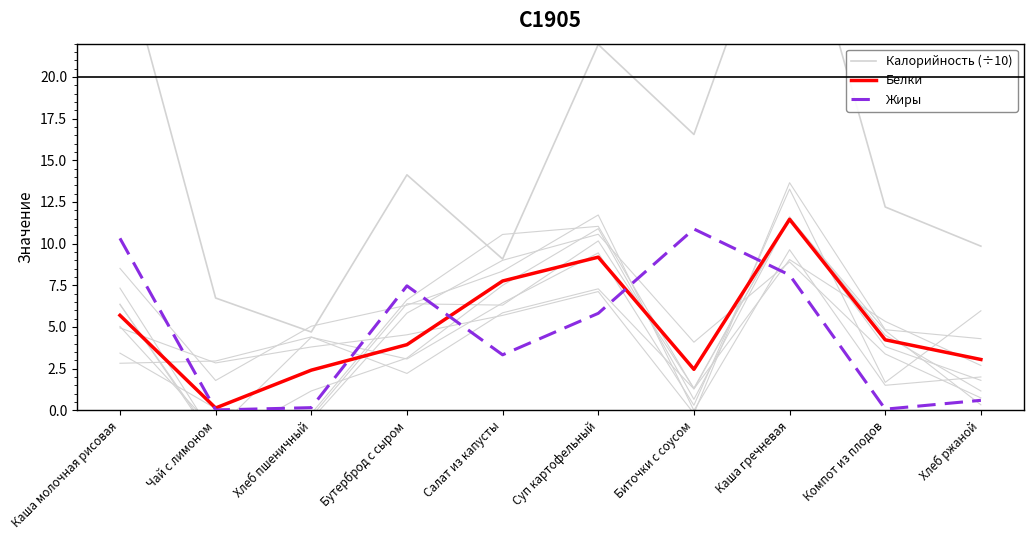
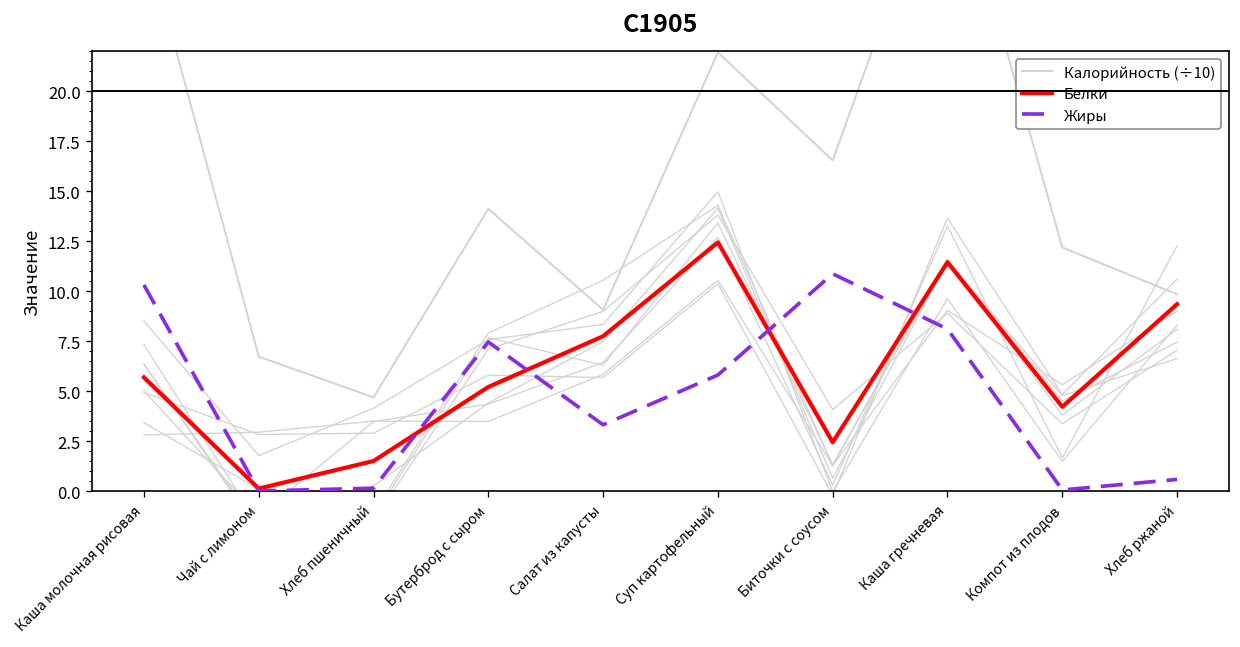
Белки, Хлеб пшеничный: 2.4 -> 1.5
Белки, Бутерброд с сыром: 3.9 -> 5.2
Белки, Суп картофельный: 9.2 -> 12.5
Белки, Хлеб ржаной: 3.1 -> 9.4
